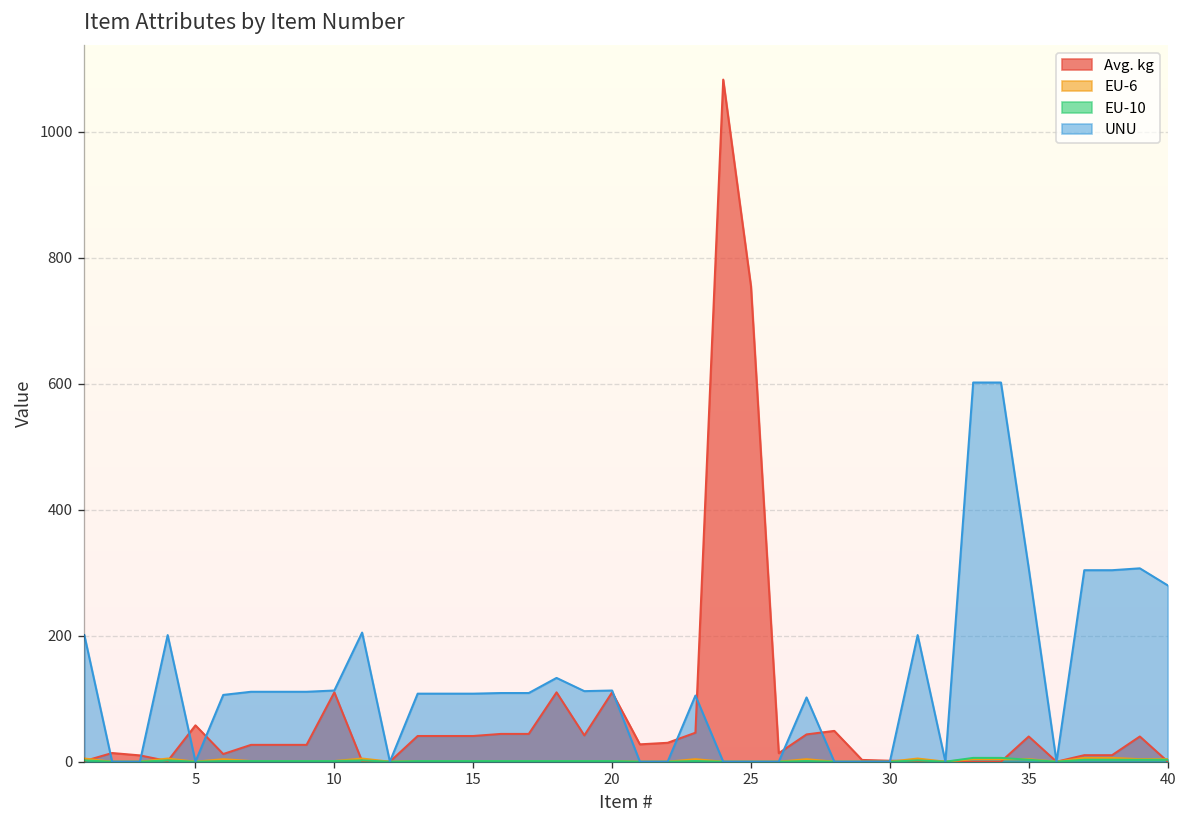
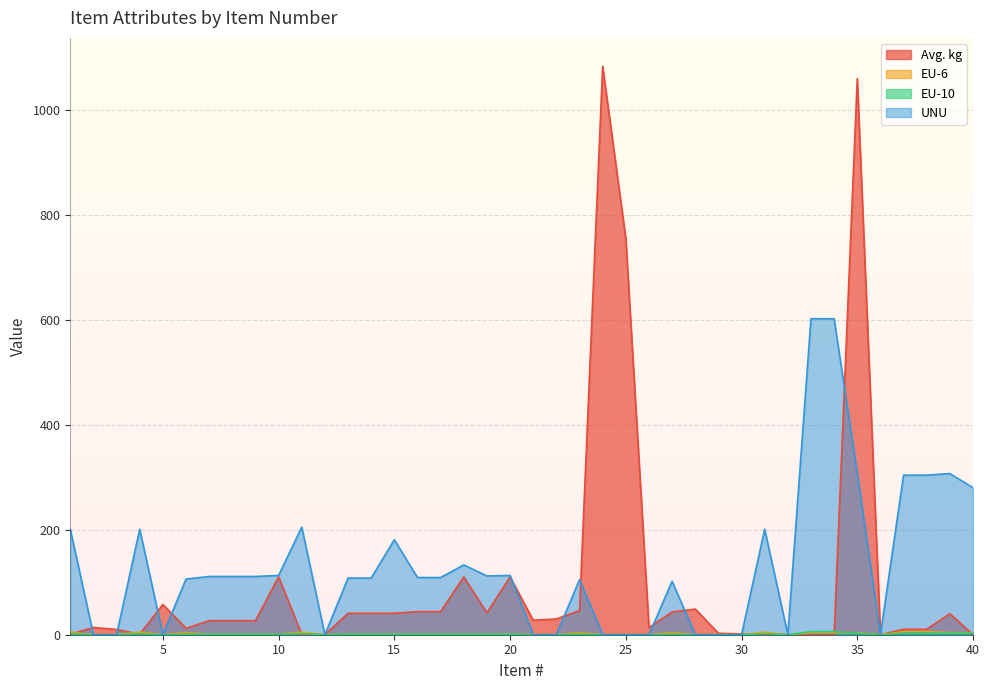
UNU, 15: 110 -> 180
Avg. kg, 35: 40 -> 1060
